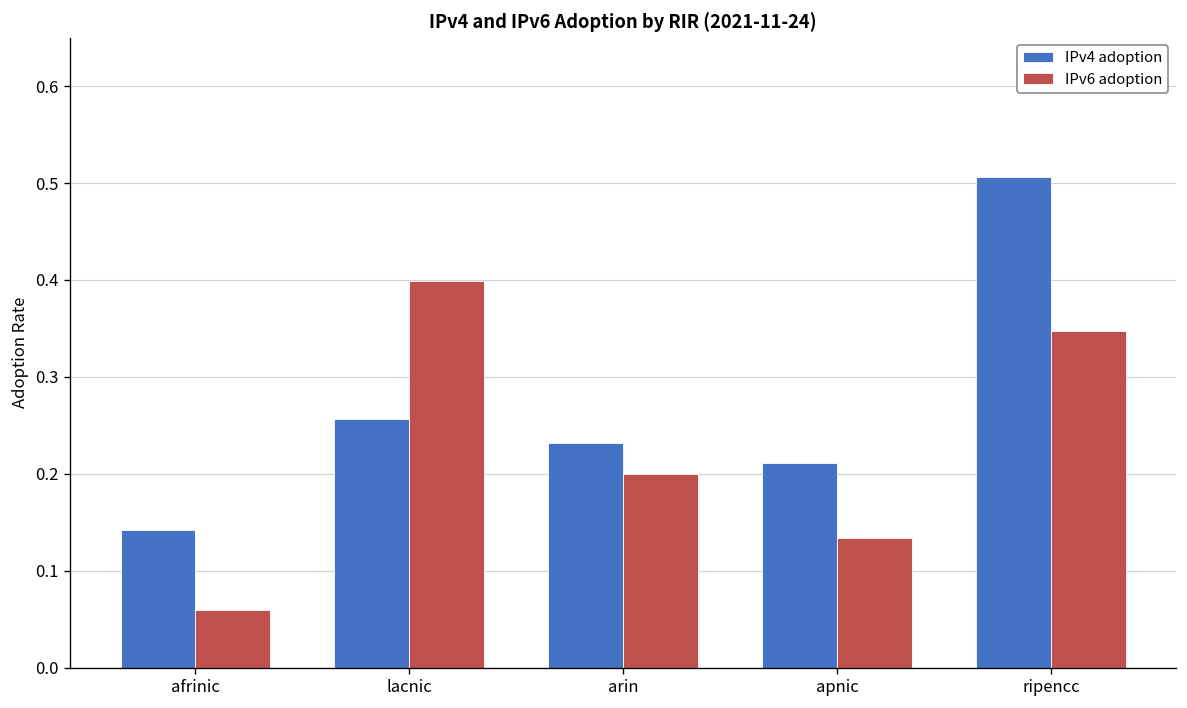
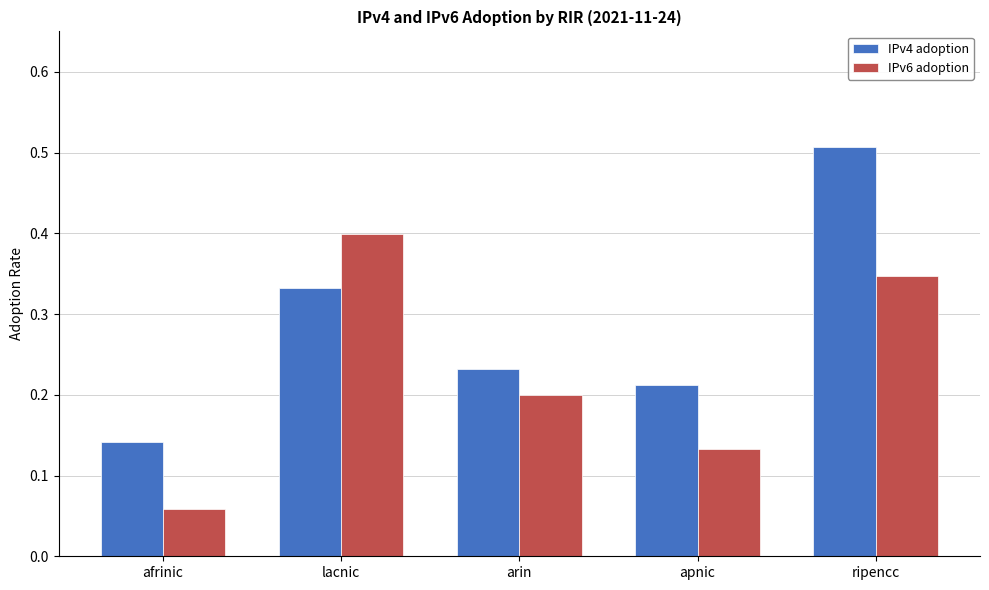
IPv4 adoption, lacnic: 0.26 -> 0.33
